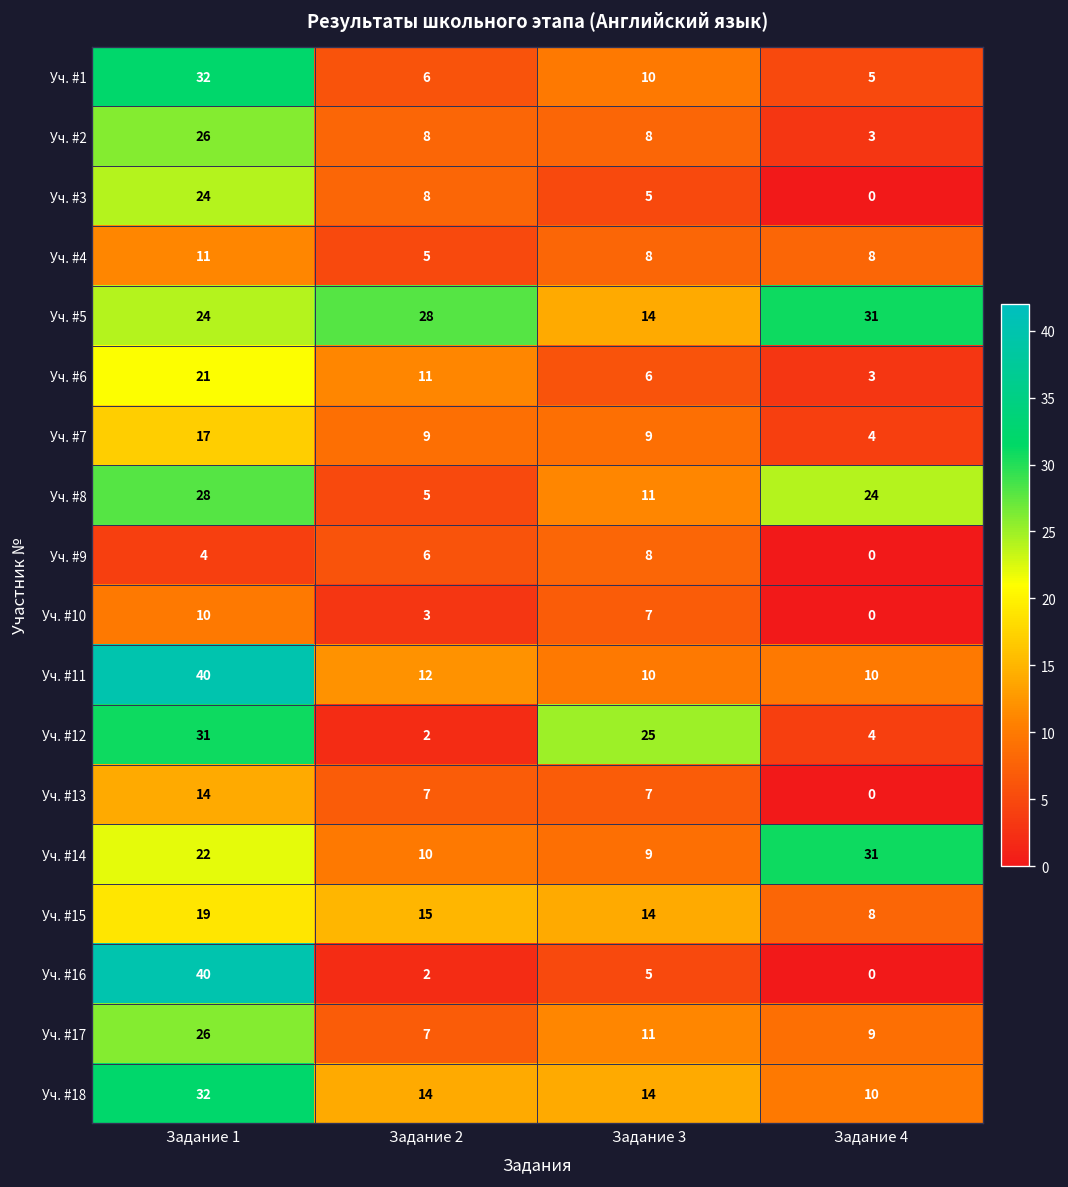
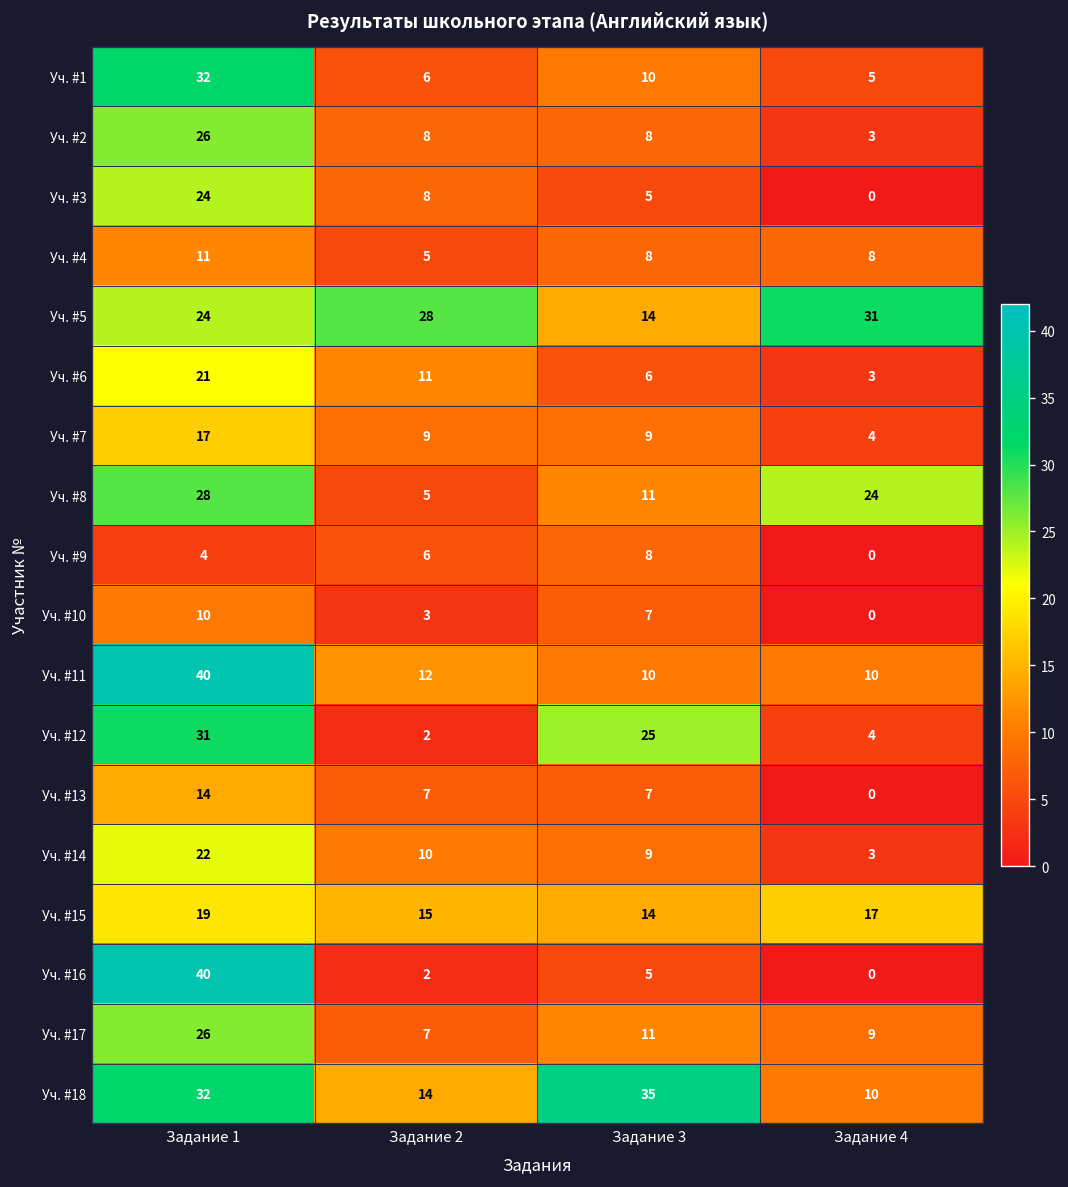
Уч. #14, Задание 4: 31 -> 3
Уч. #15, Задание 4: 8 -> 17
Уч. #18, Задание 3: 14 -> 35
